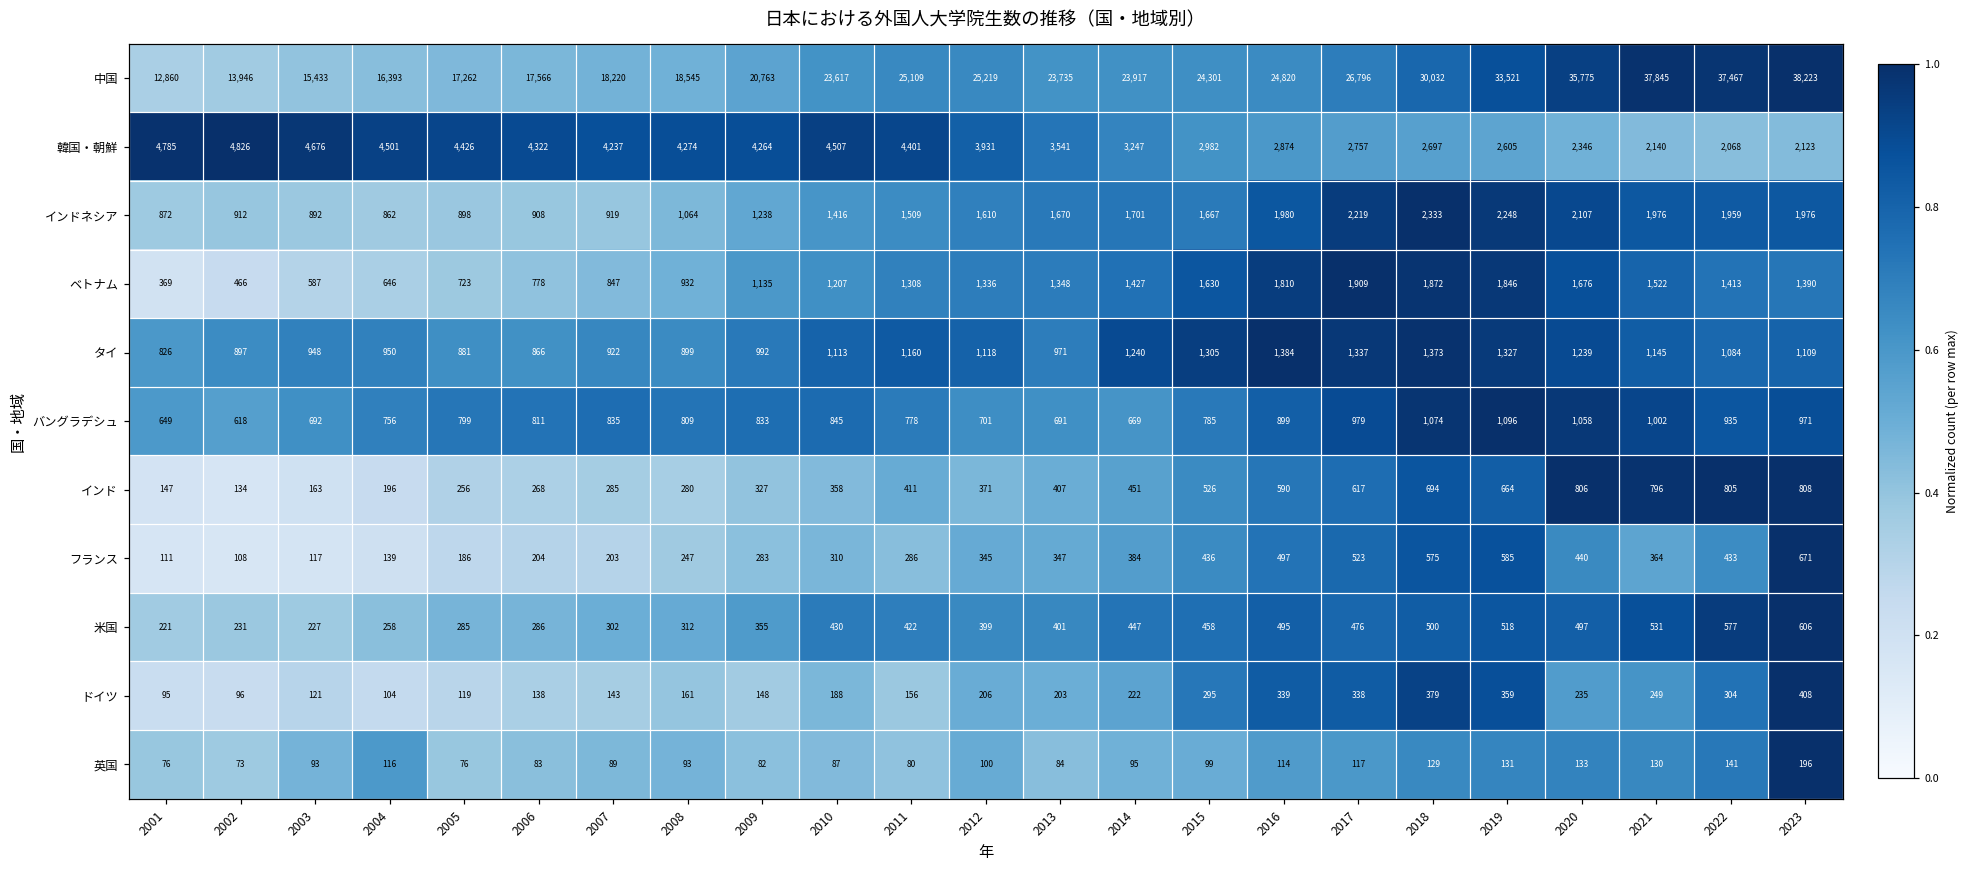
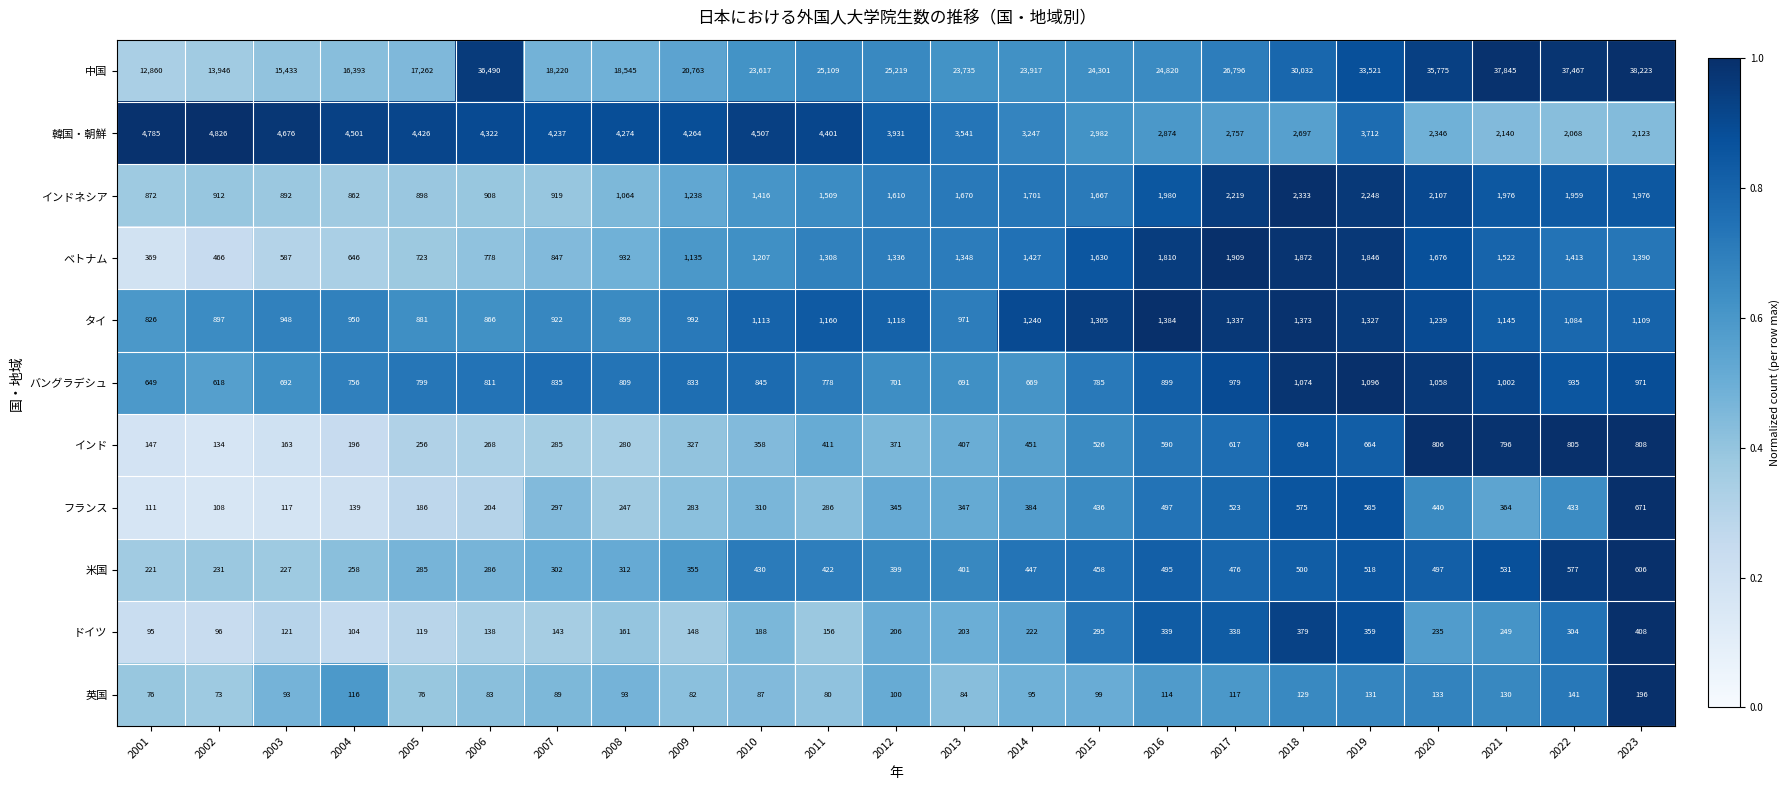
中国, 2006: 17,566 -> 36,490
韓国・朝鮮, 2019: 2,605 -> 3,712
フランス, 2007: 203 -> 297
